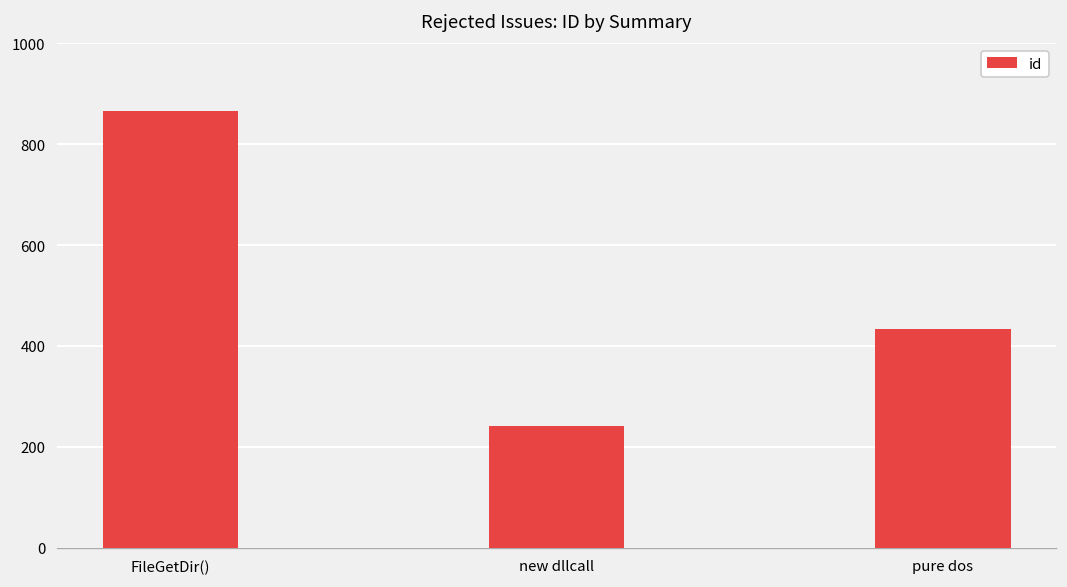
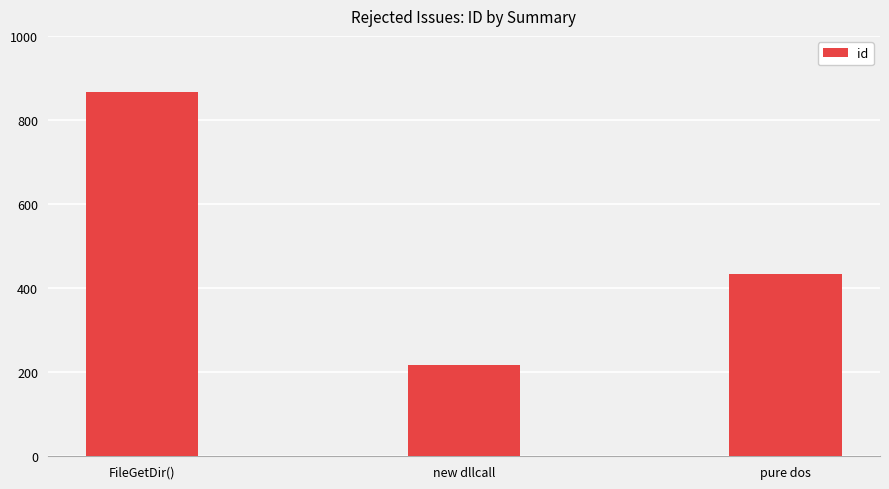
new dllcall: 240 -> 220
